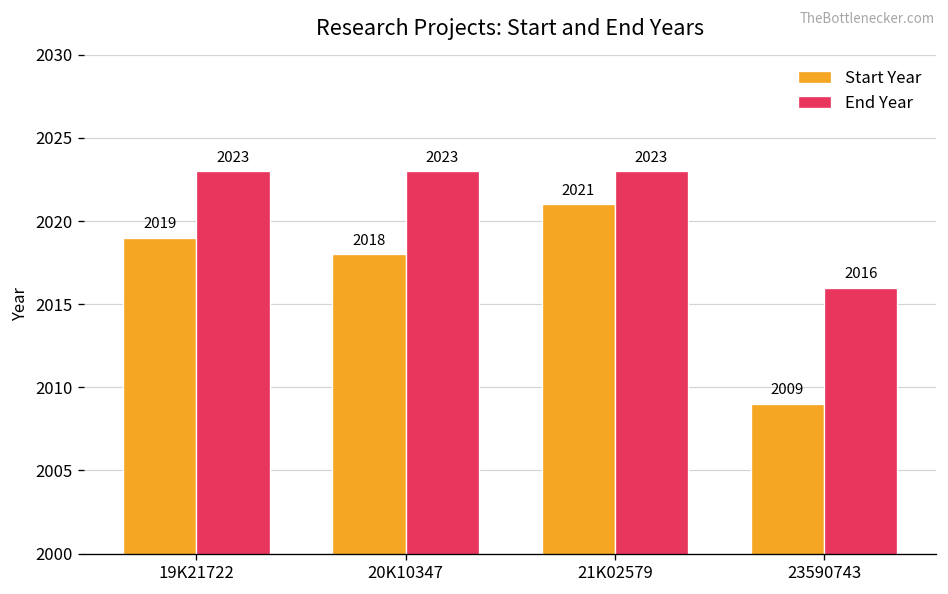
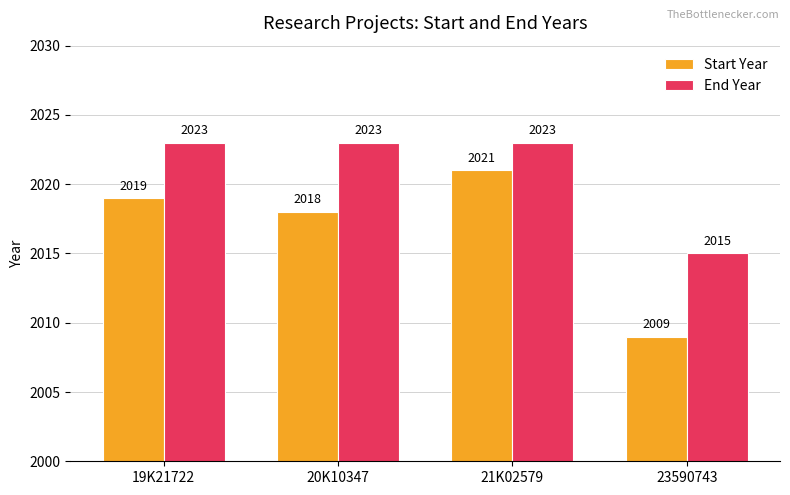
End Year, 23590743: 2016 -> 2015
